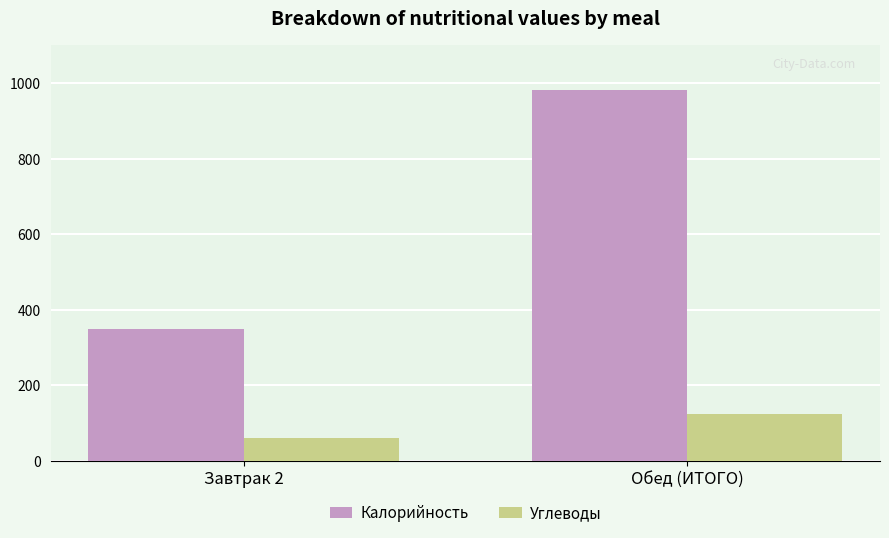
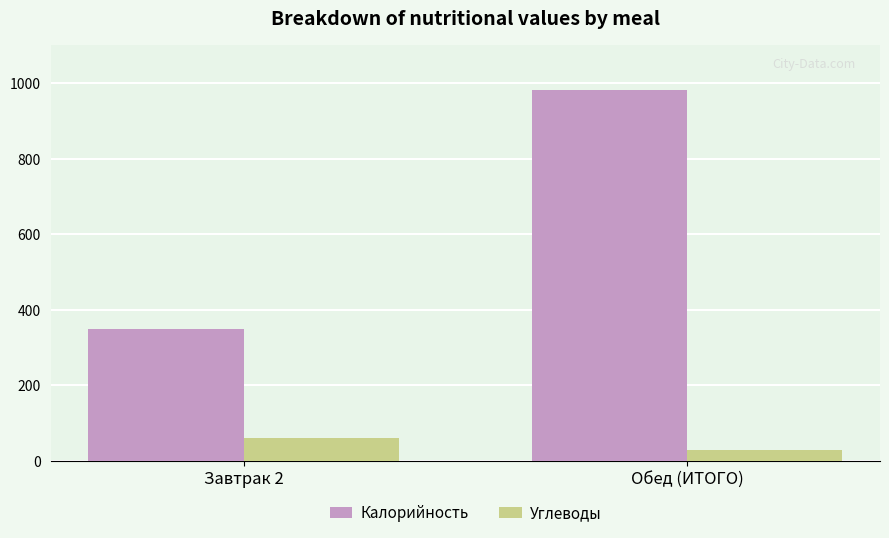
Углеводы, Обед (ИТОГО): 120 -> 30
